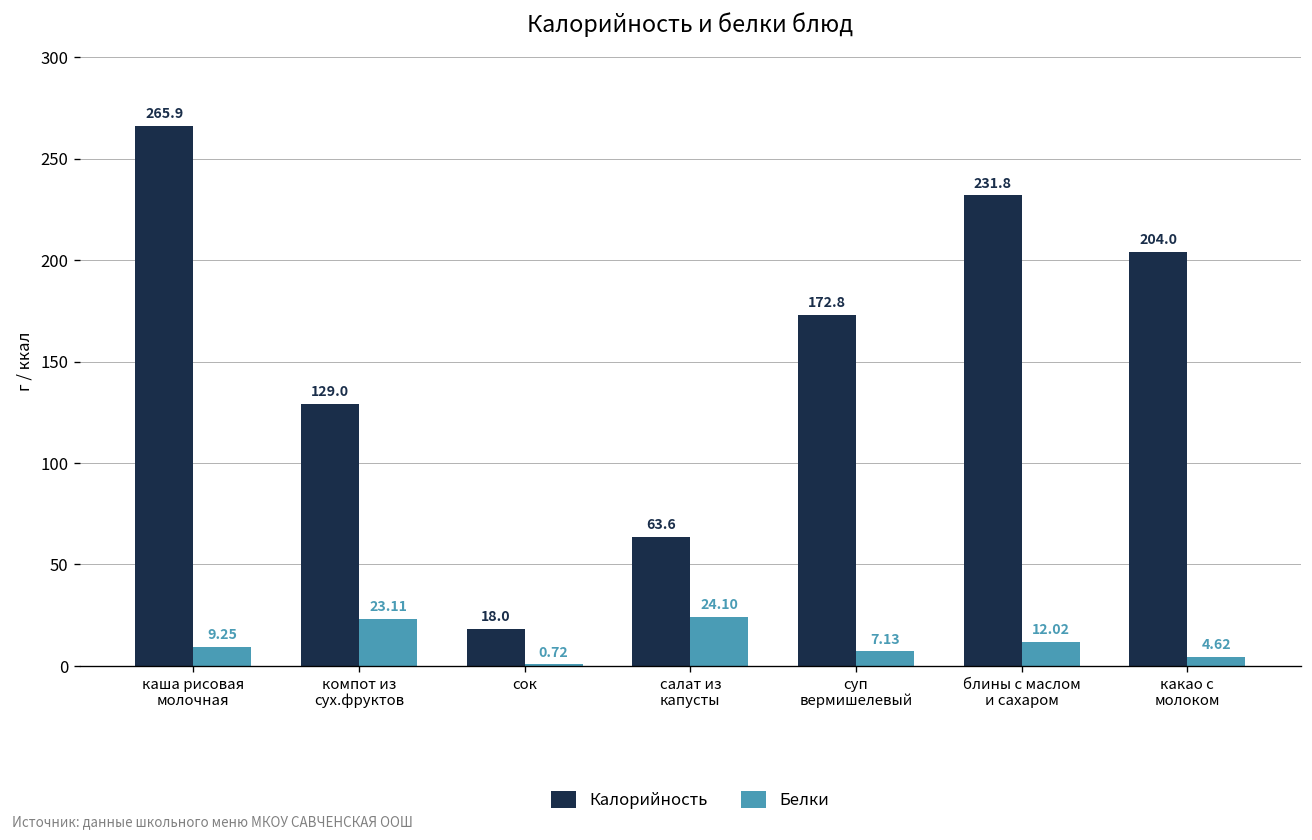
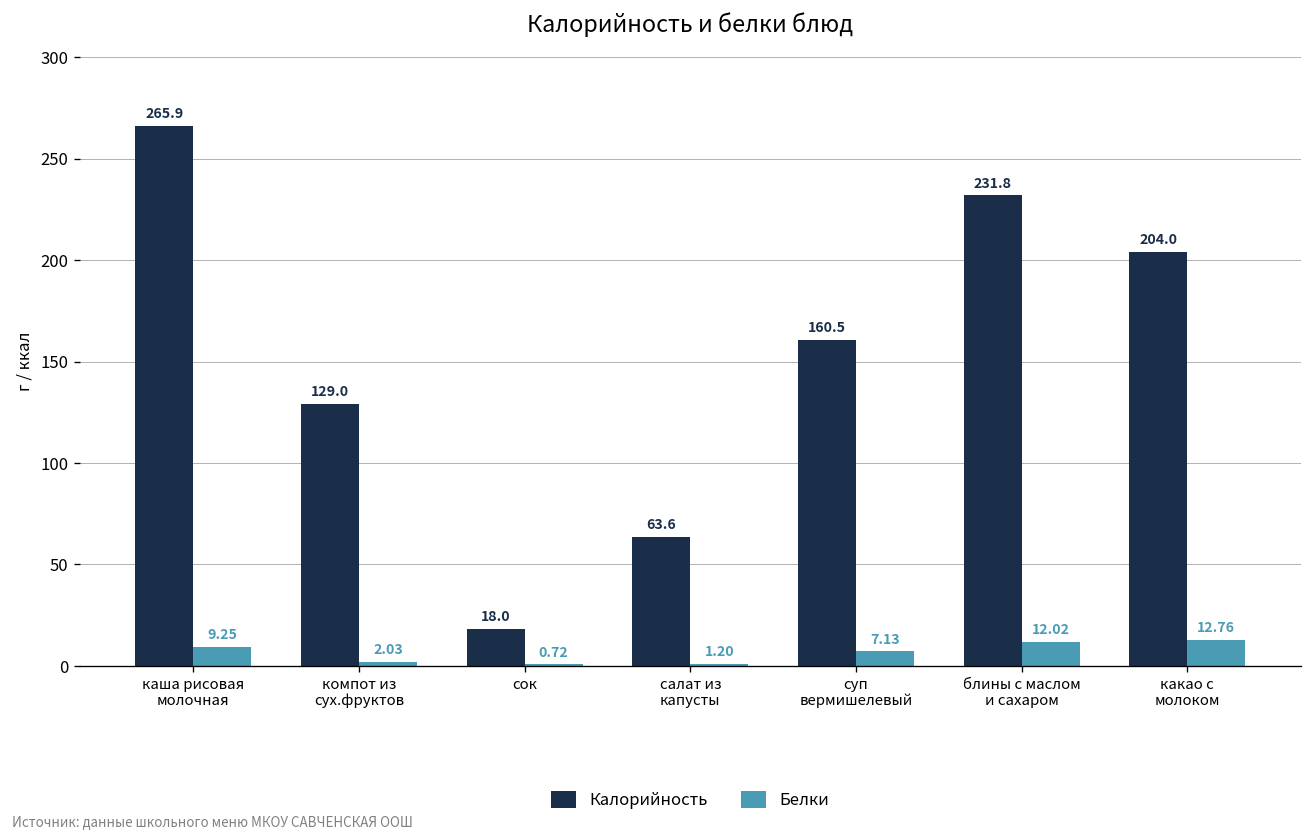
Белки, компот из сух.фруктов: 23.11 -> 2.03
Белки, салат из капусты: 24.10 -> 1.20
Калорийность, суп вермишелевый: 172.8 -> 160.5
Белки, какао с молоком: 4.62 -> 12.76
